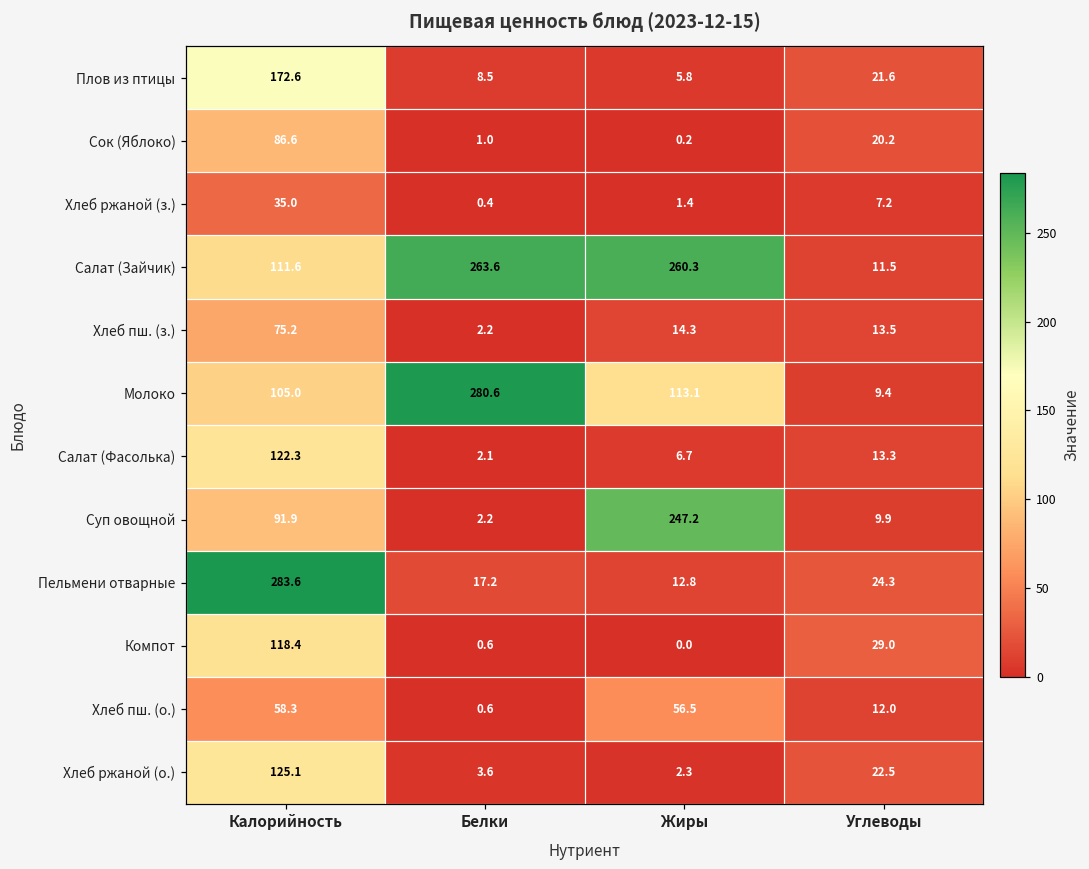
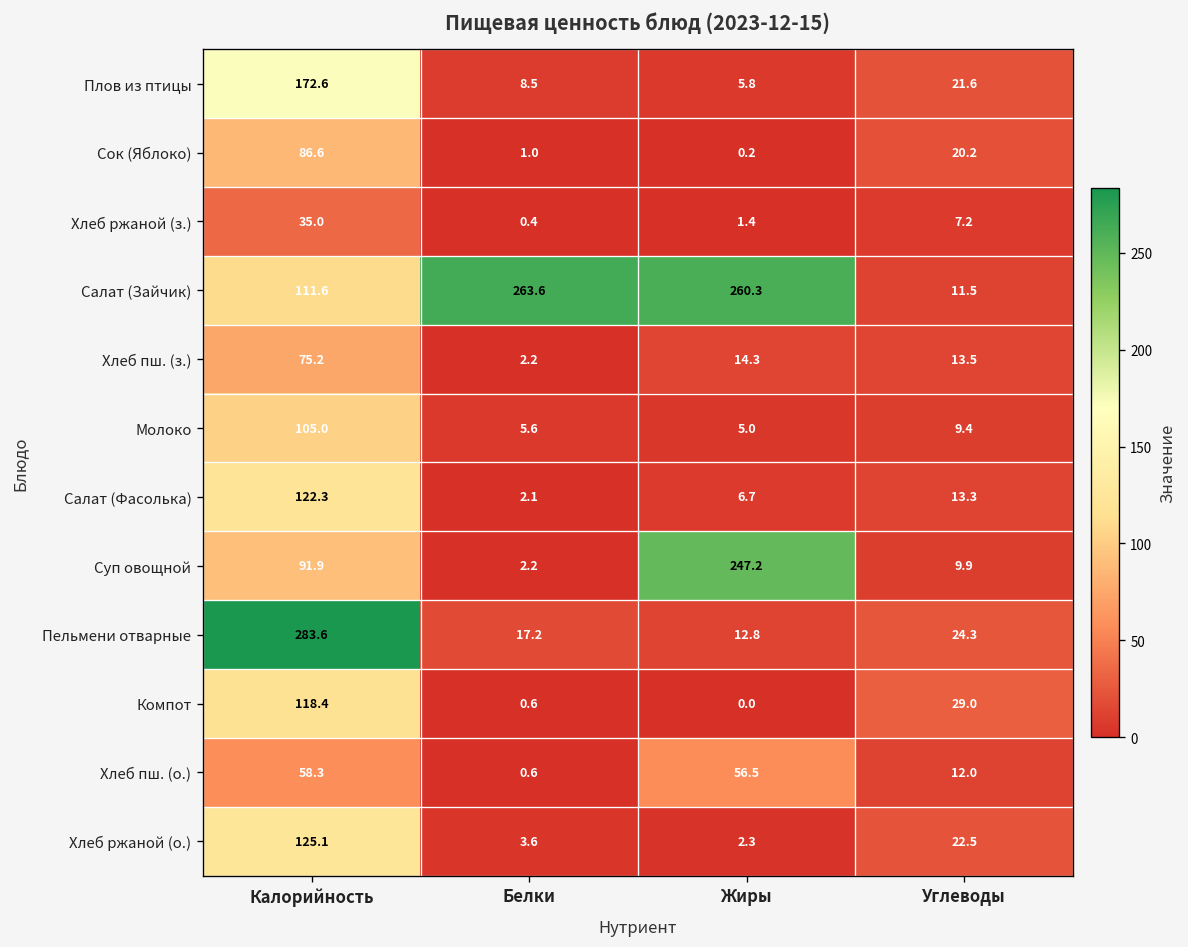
Молоко, Белки: 280.6 -> 5.6
Молоко, Жиры: 113.1 -> 5.0
